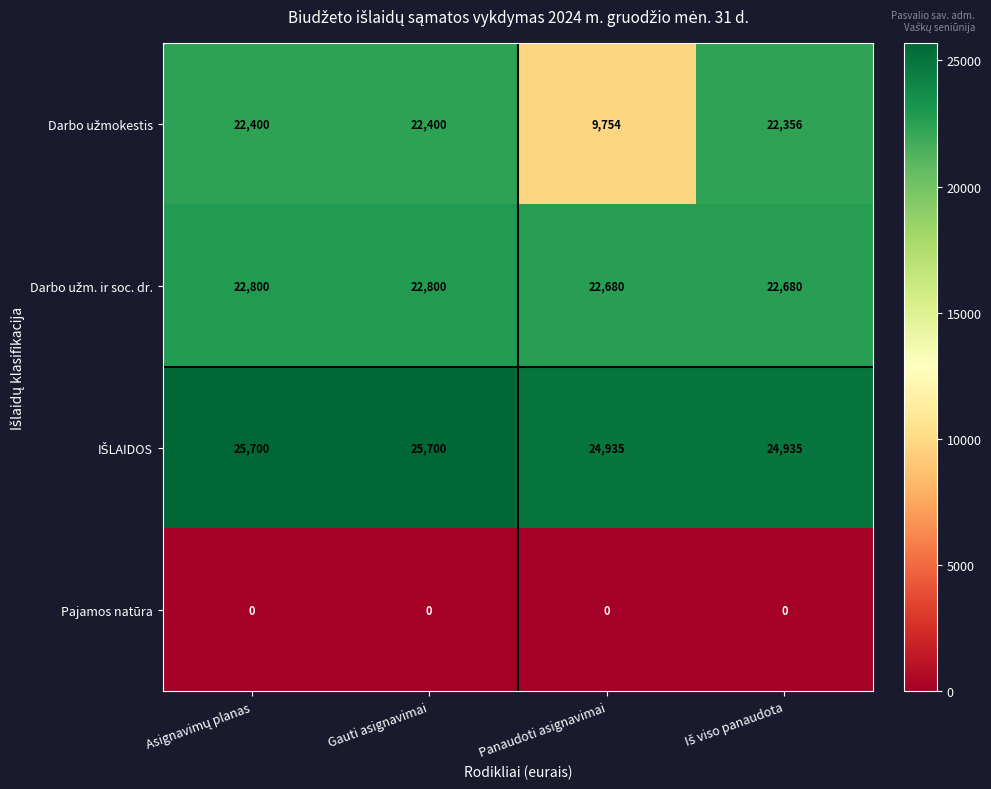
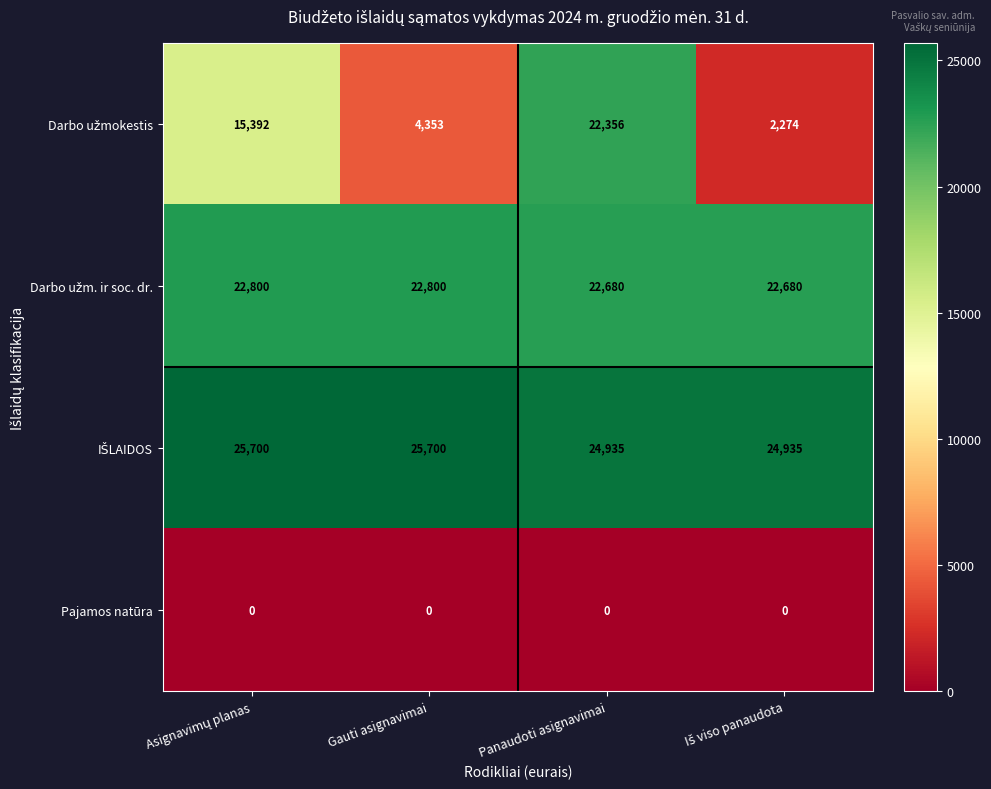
Darbo užmokestis, Asignavimų planas: 22,400 -> 15,392
Darbo užmokestis, Gauti asignavimai: 22,400 -> 4,353
Darbo užmokestis, Panaudoti asignavimai: 9,754 -> 22,356
Darbo užmokestis, Iš viso panaudota: 22,356 -> 2,274
